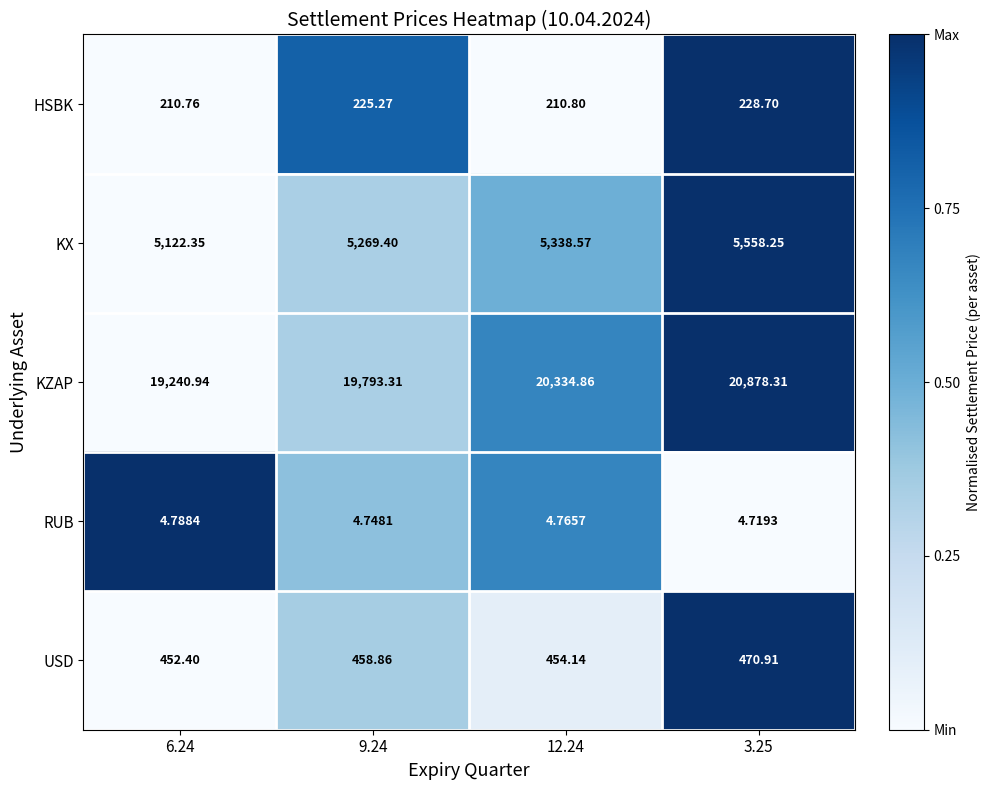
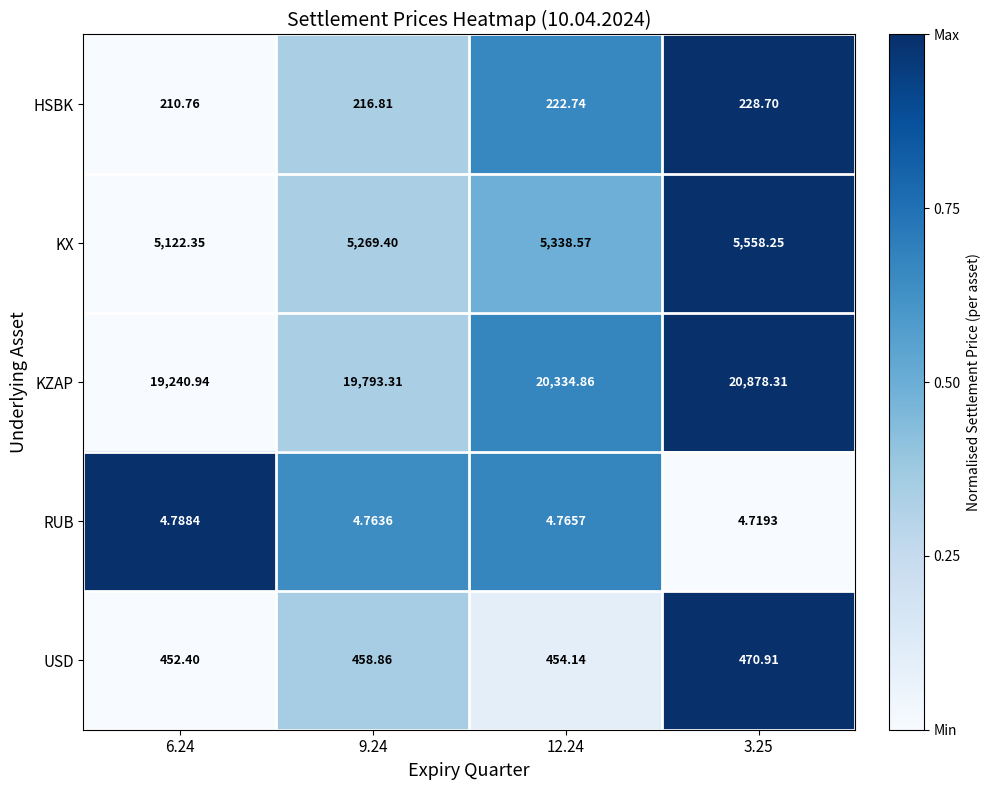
HSBK, 9.24: 225.27 -> 216.81
HSBK, 12.24: 210.80 -> 222.74
RUB, 9.24: 4.7481 -> 4.7636
